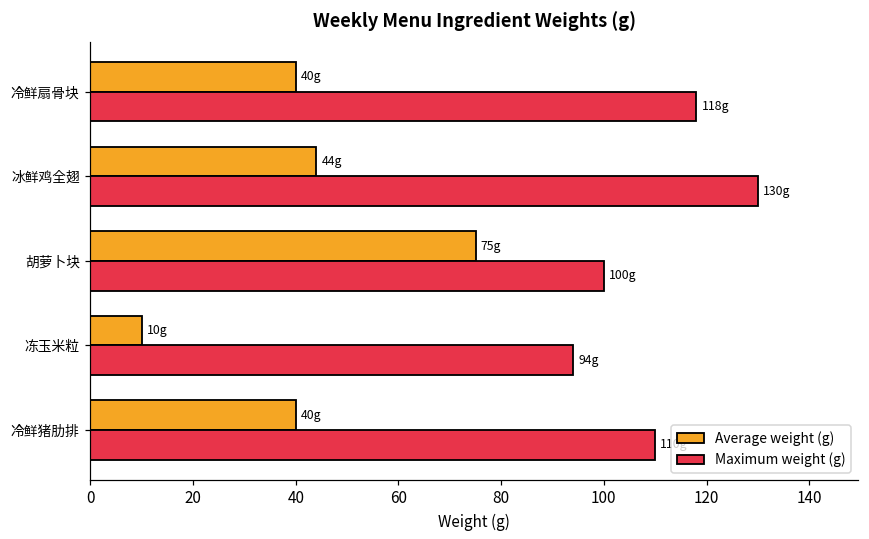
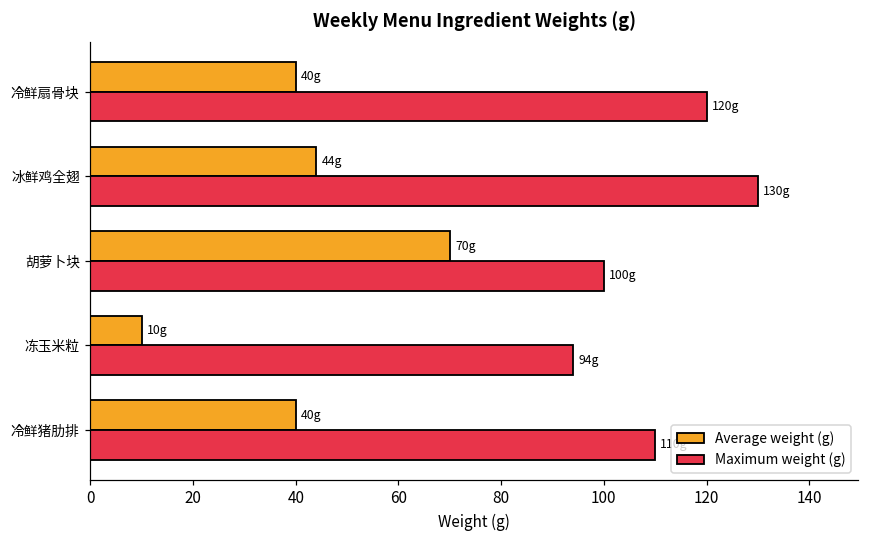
Maximum weight (g), 冷鲜扇骨块: 118g -> 120g
Average weight (g), 胡萝卜块: 75g -> 70g
